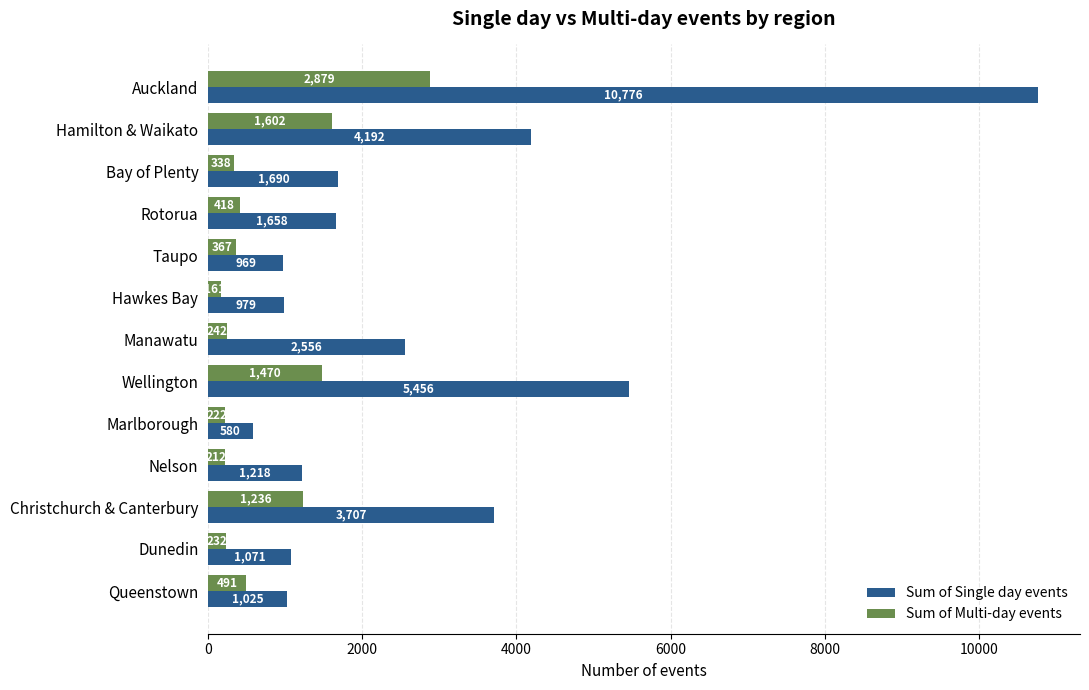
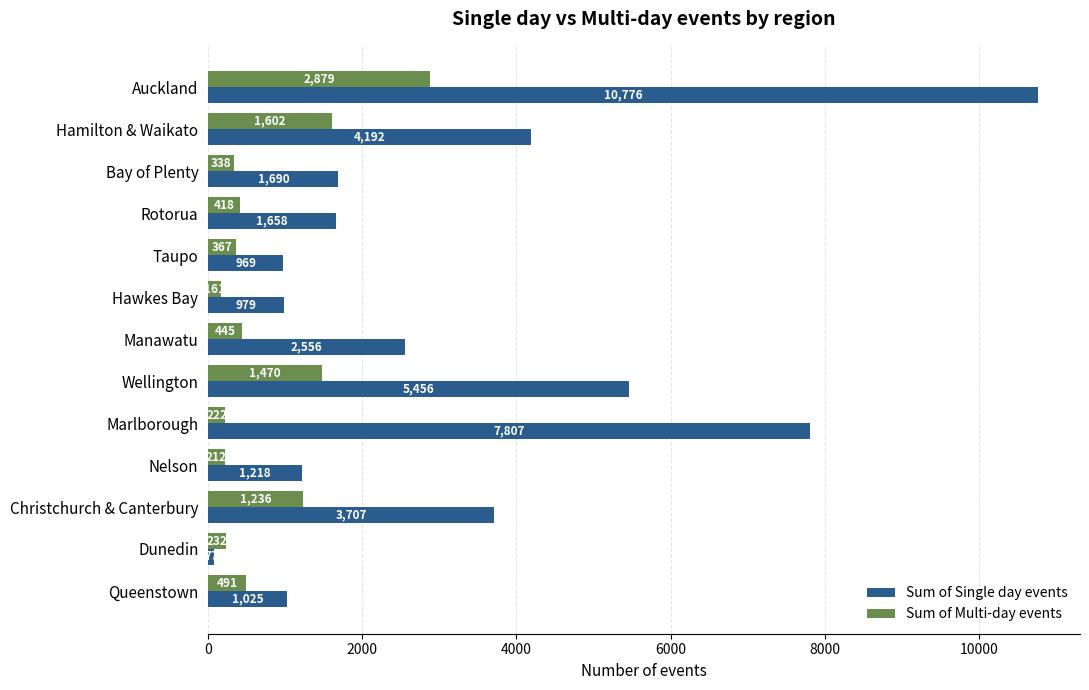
Sum of Multi-day events, Manawatu: 242 -> 445
Sum of Single day events, Marlborough: 580 -> 7,807
Sum of Single day events, Dunedin: 1100 -> 100
